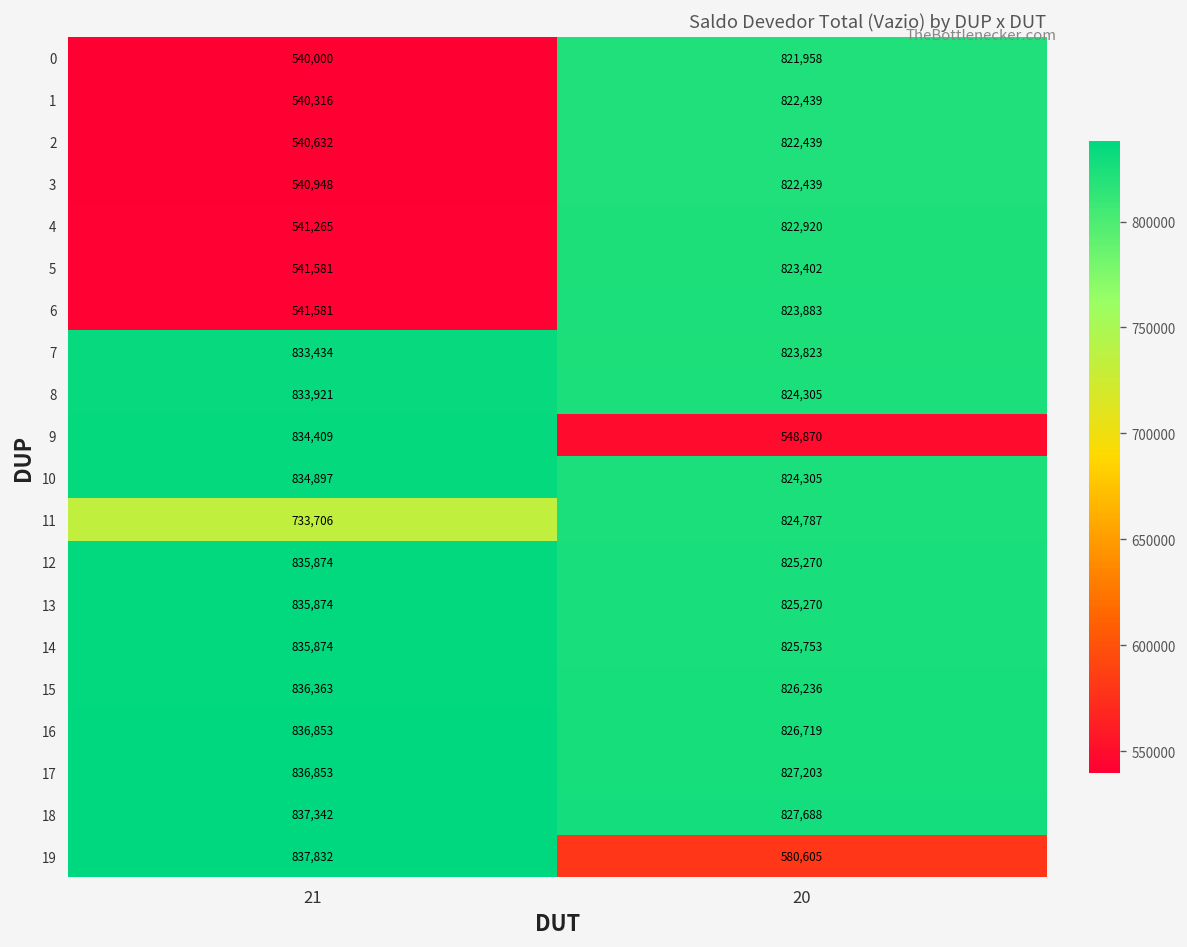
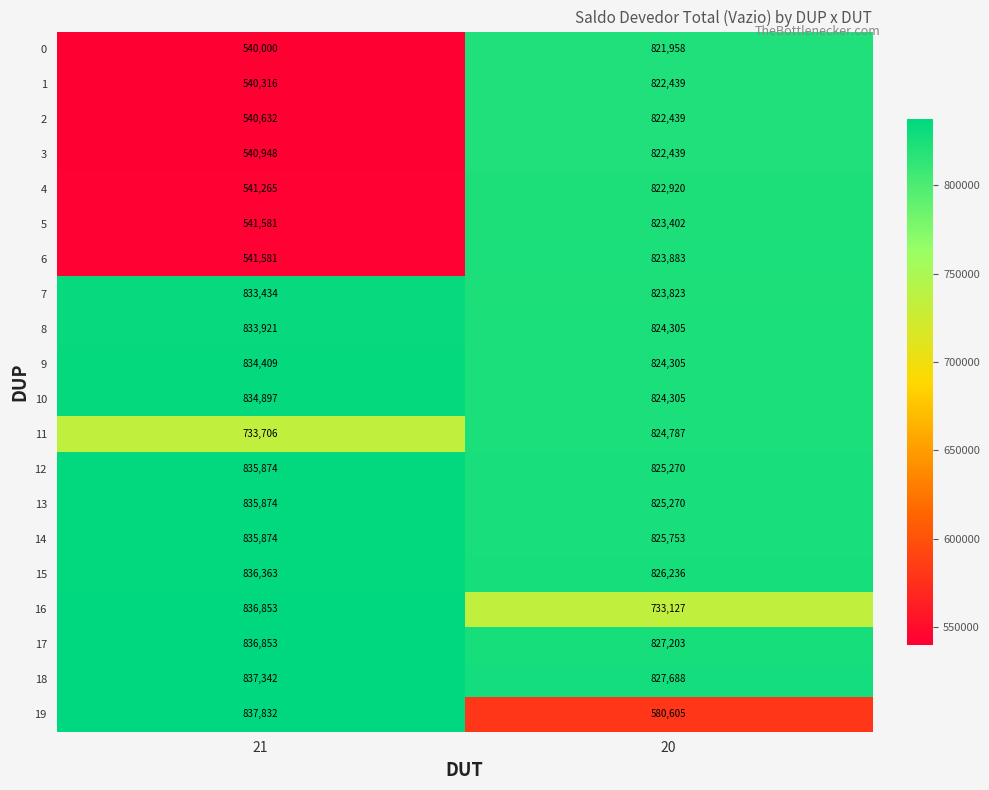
9, 20: 548,870 -> 824,305
16, 20: 826,719 -> 733,127
